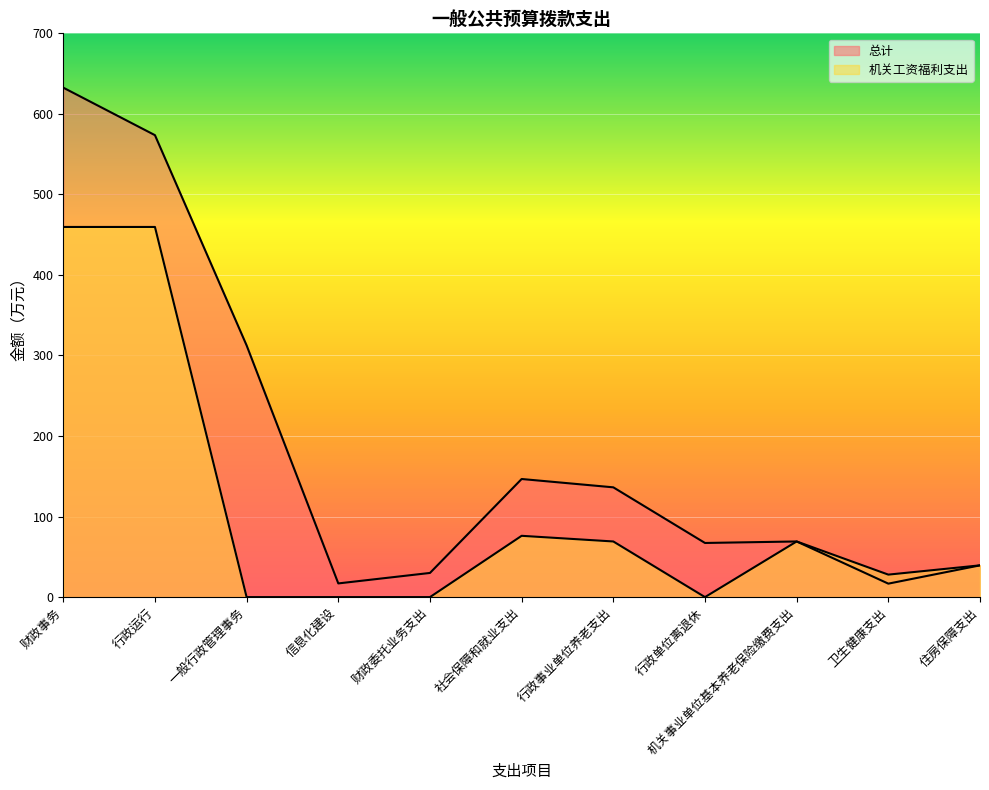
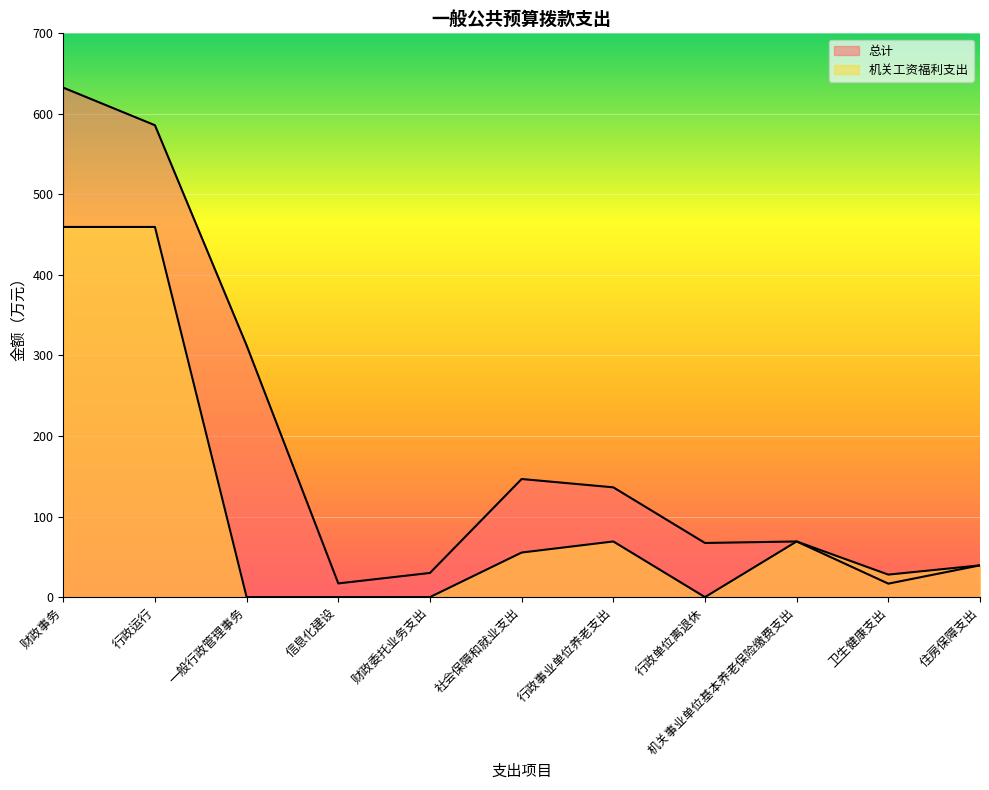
总计, 行政运行: 570 -> 590
机关工资福利支出, 社会保障和就业支出: 80 -> 60
